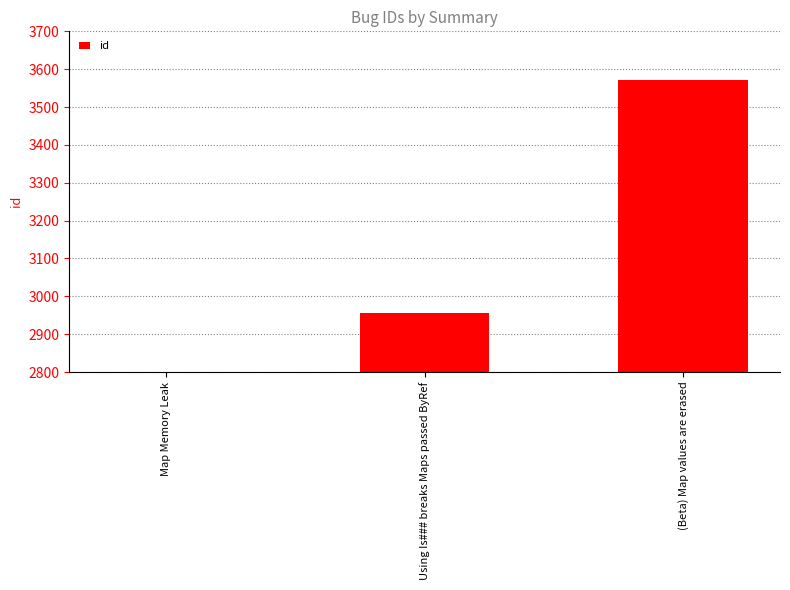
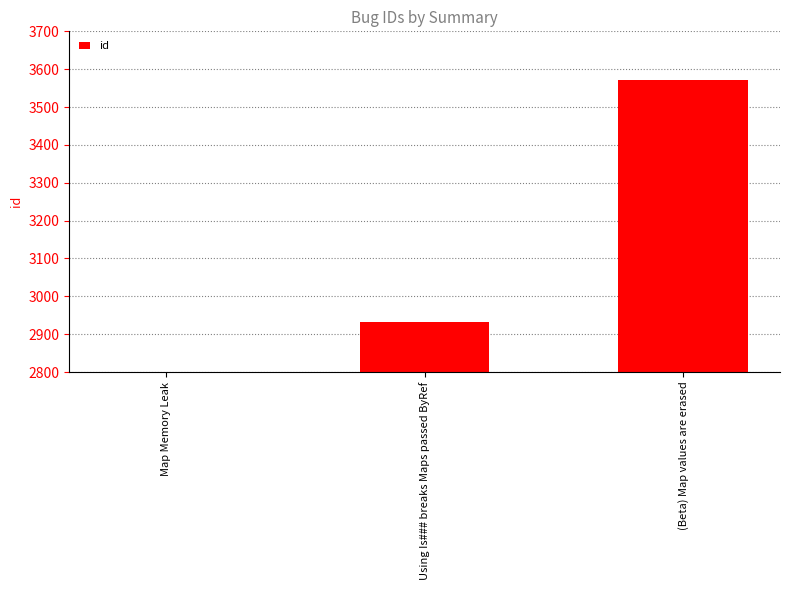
Using Is### breaks Maps passed ByRef: 2960 -> 2930
